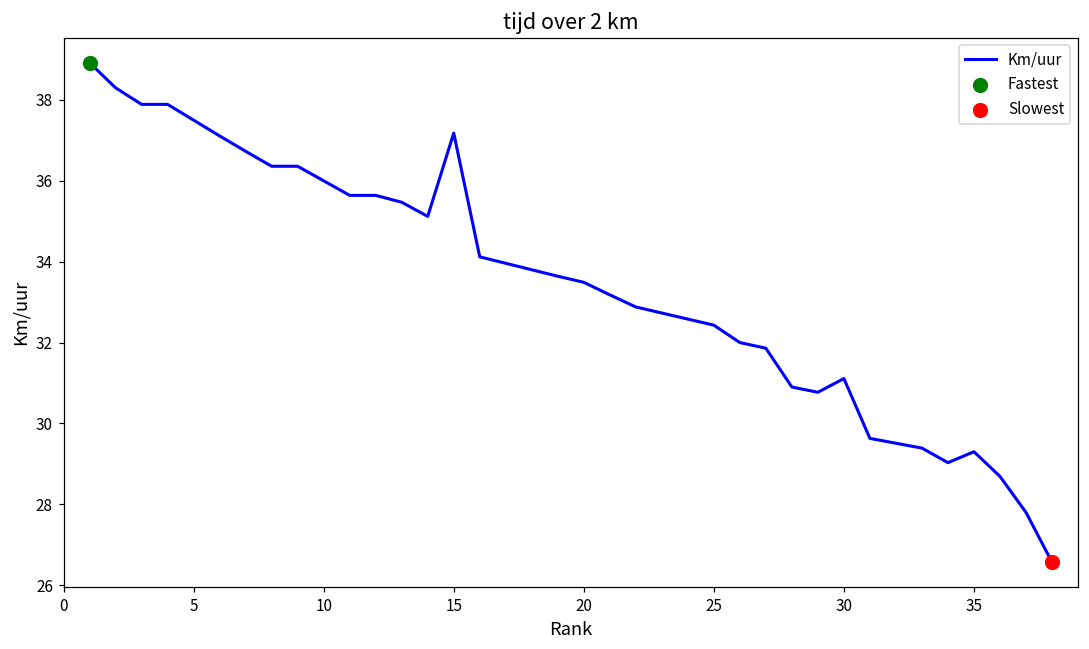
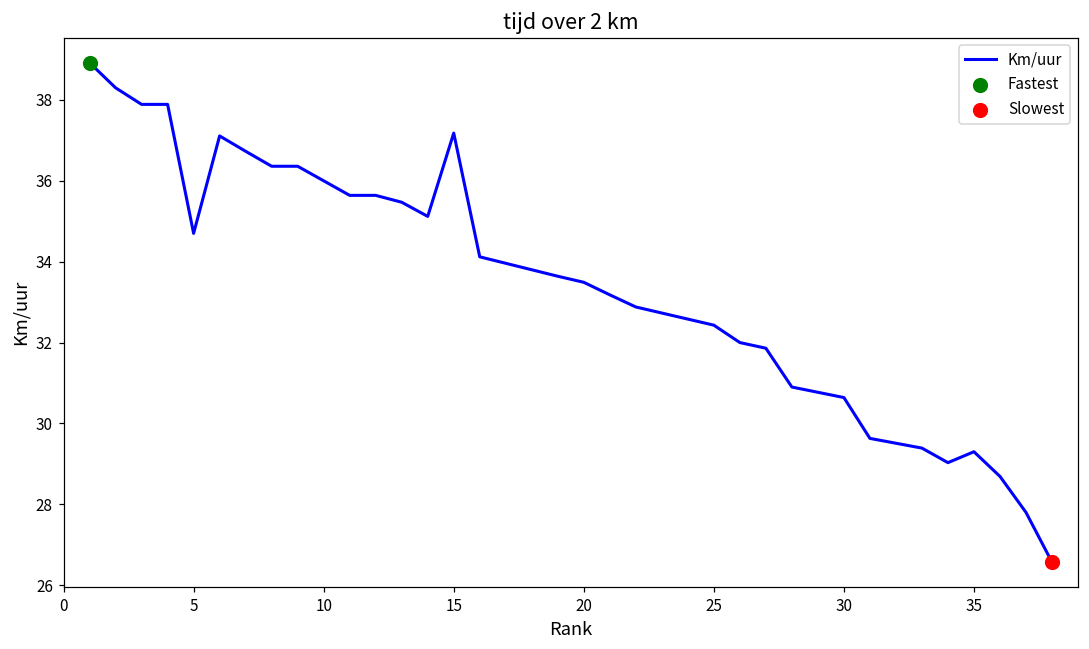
Km/uur, 5: 37.5 -> 34.7
Km/uur, 30: 31.1 -> 30.6
